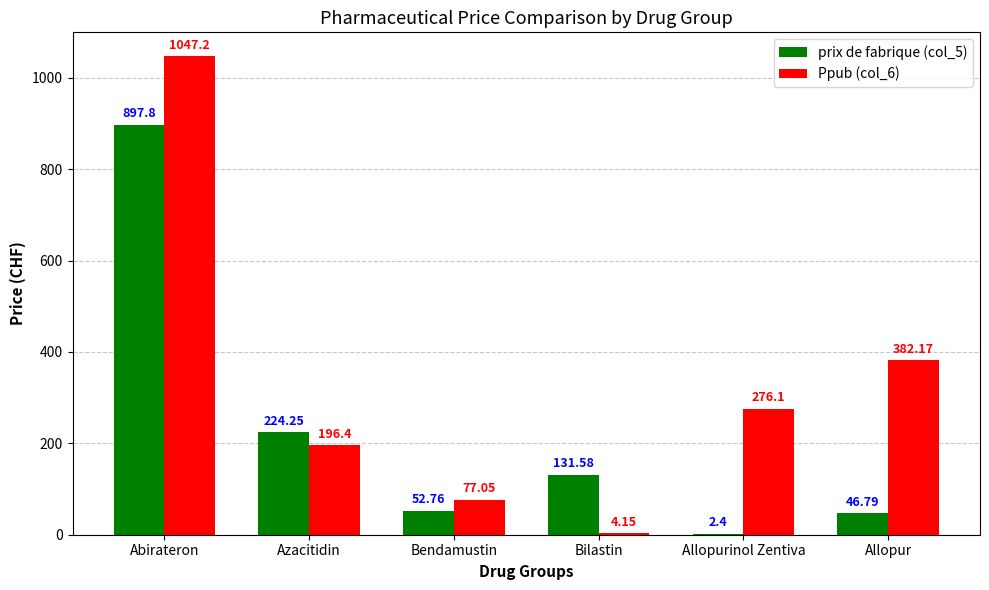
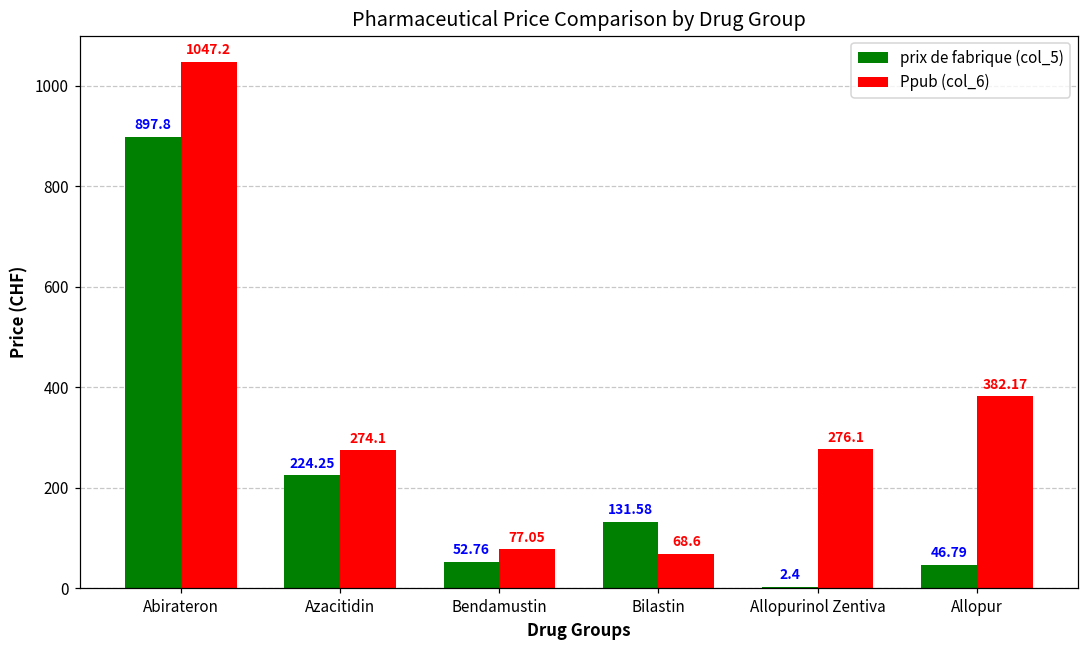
Ppub (col_6), Azacitidin: 196.4 -> 274.1
Ppub (col_6), Bilastin: 4.15 -> 68.6
